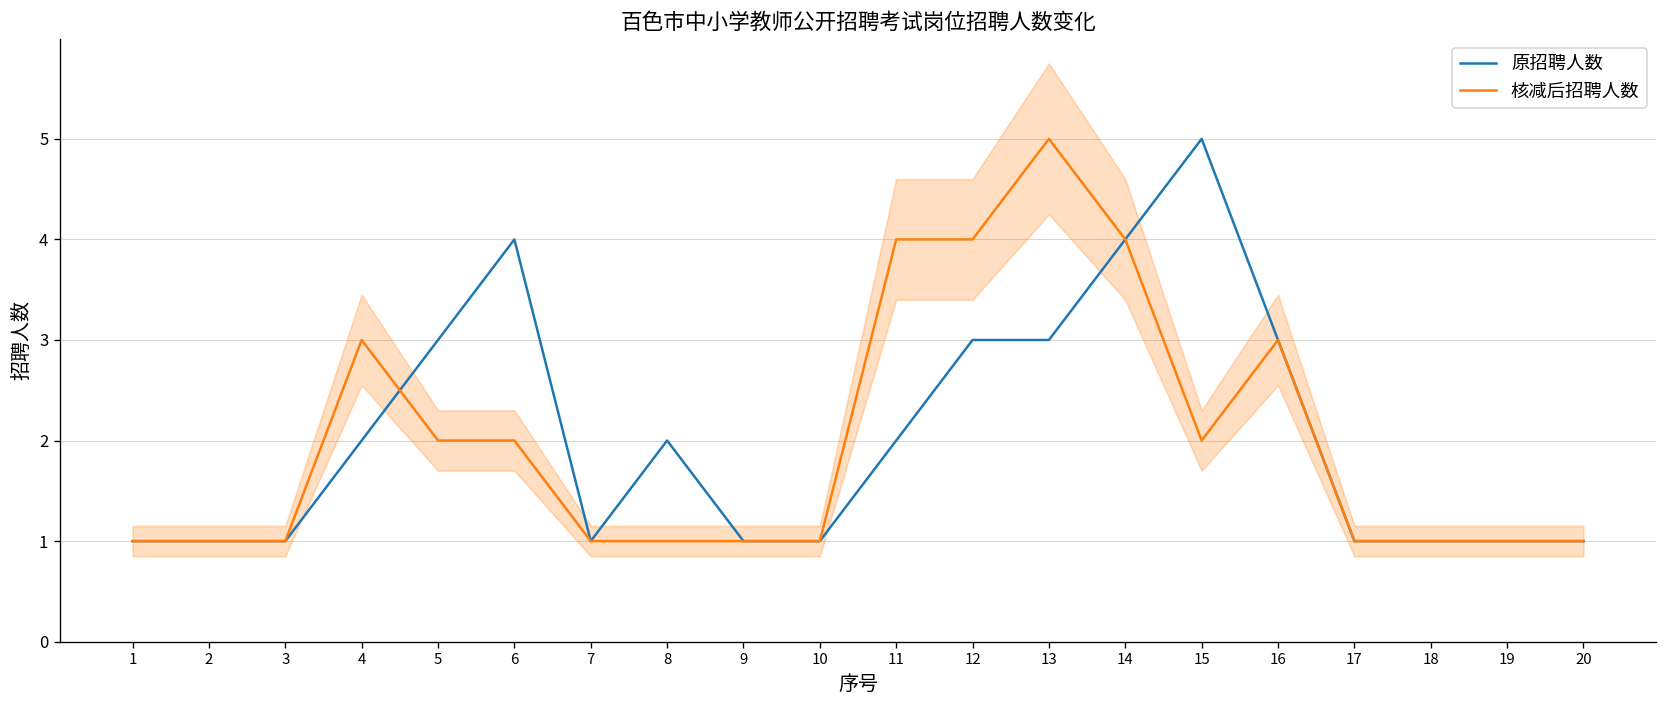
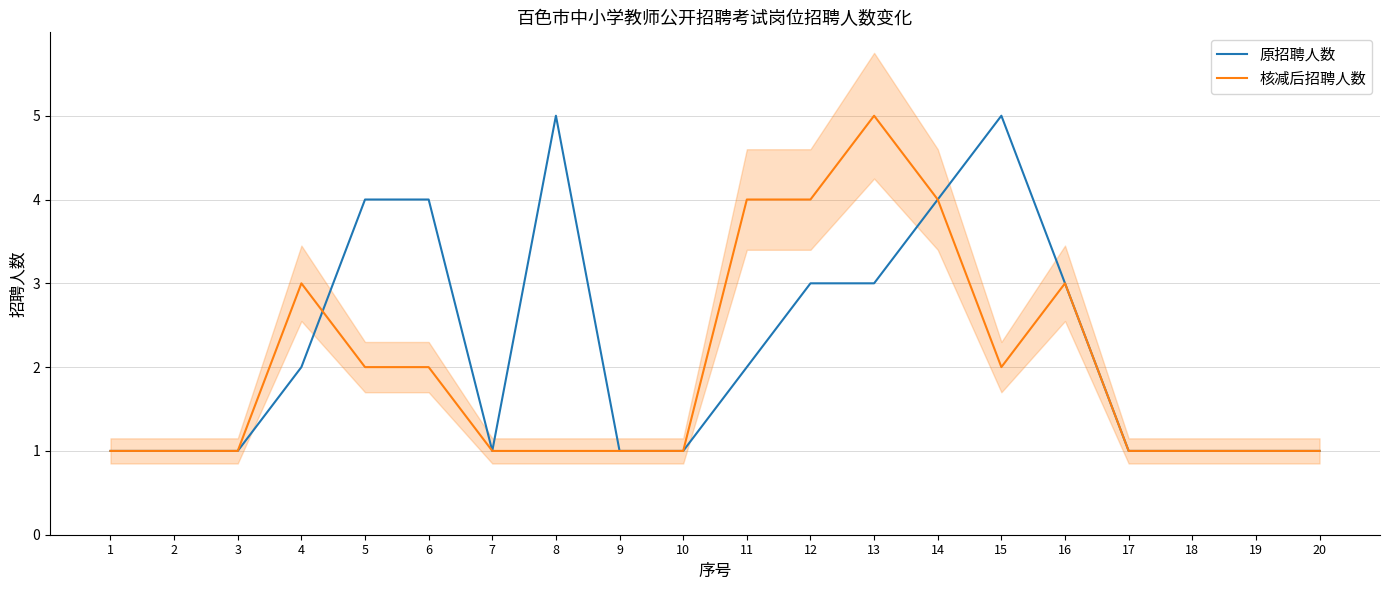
原招聘人数, 5: 3 -> 4
原招聘人数, 8: 2 -> 5
